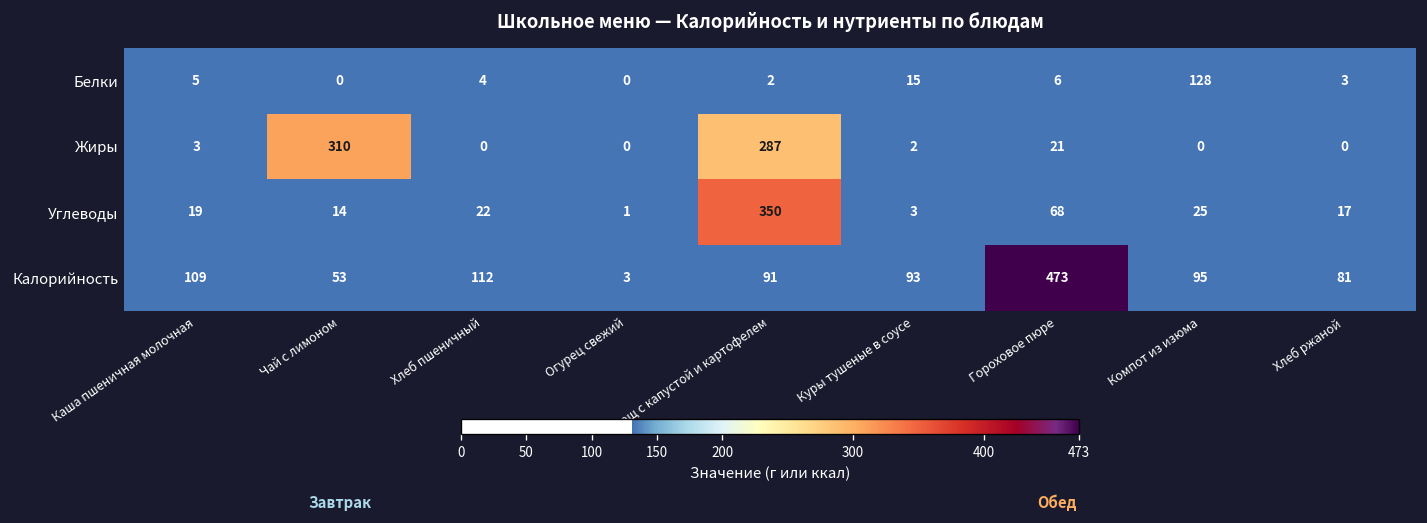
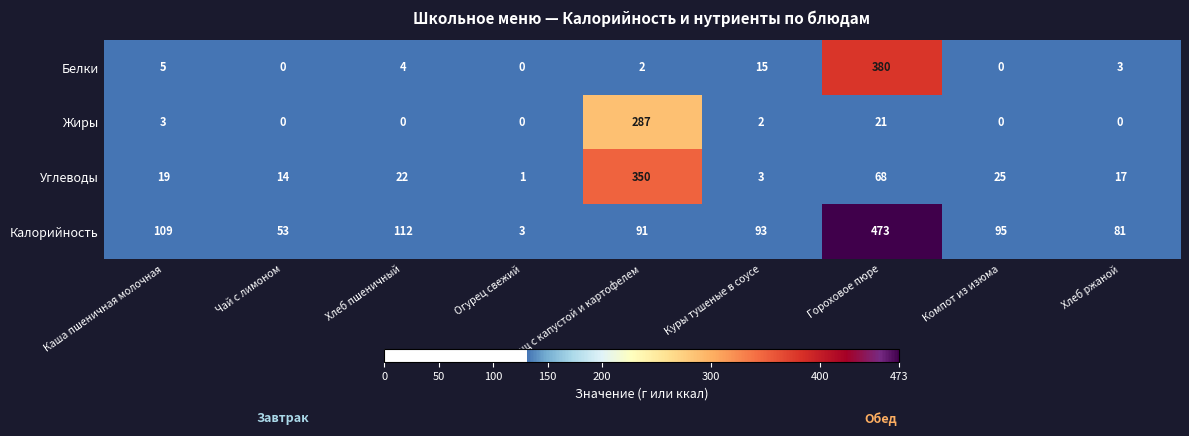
Белки, Гороховое пюре: 6 -> 380
Белки, Компот из изюма: 128 -> 0
Жиры, Чай с лимоном: 310 -> 0
